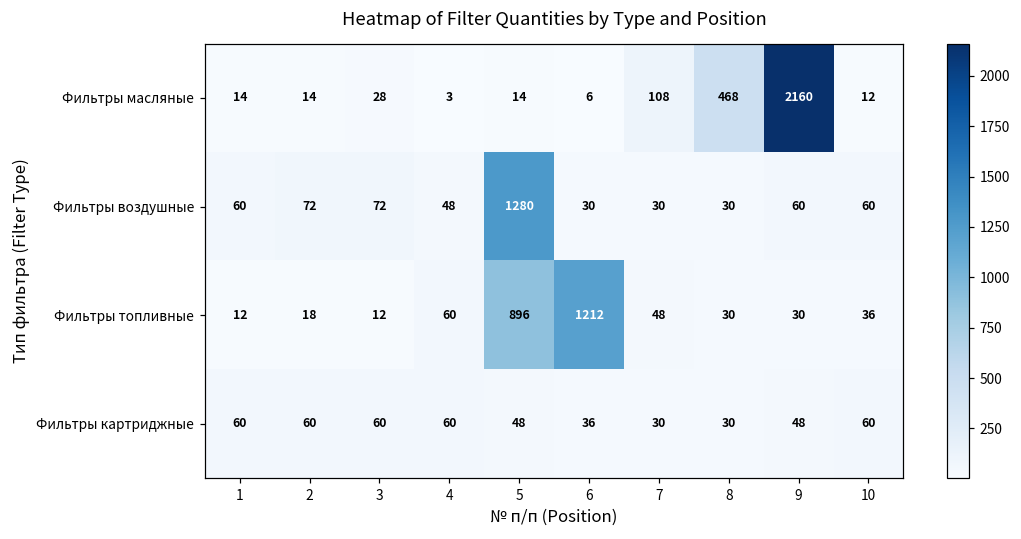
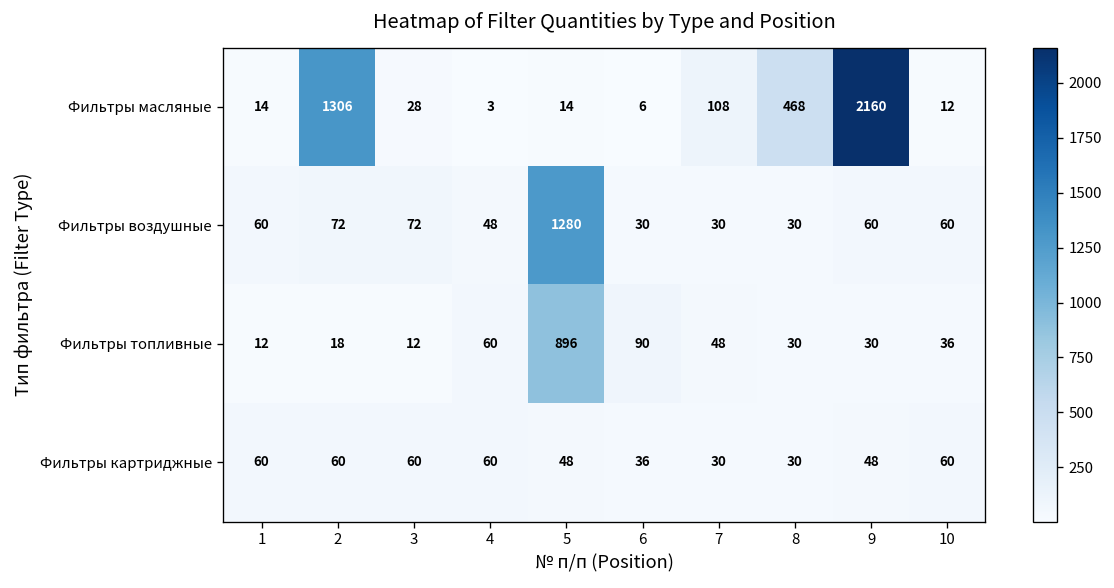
Фильтры масляные, 2: 14 -> 1306
Фильтры топливные, 6: 1212 -> 90
